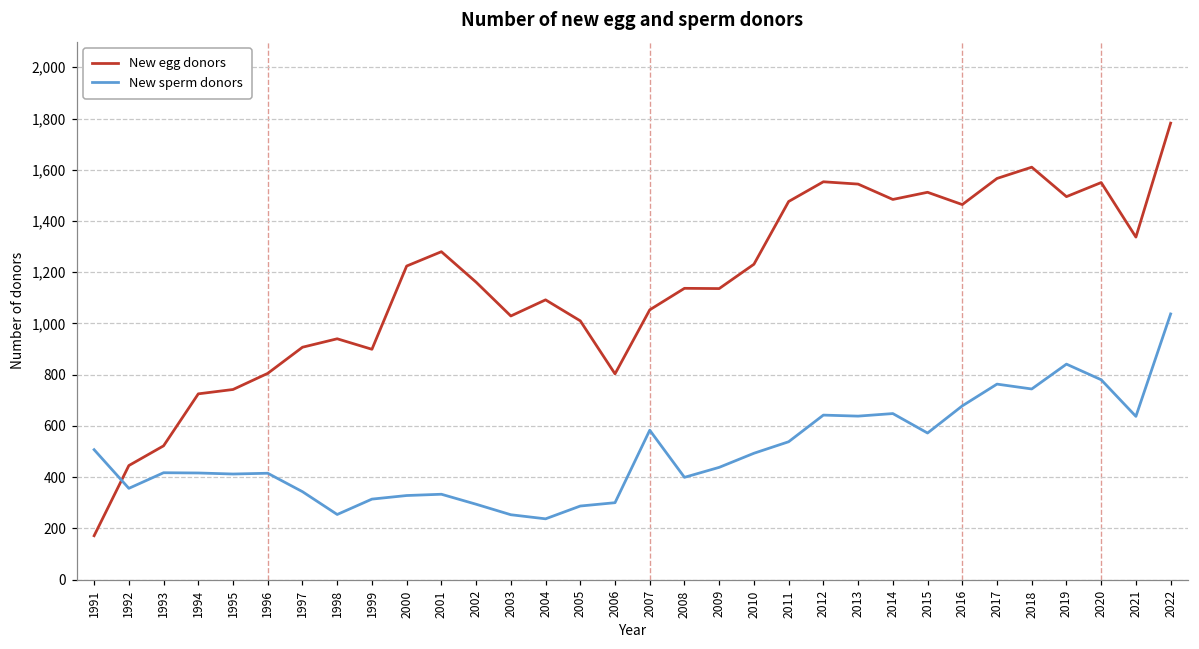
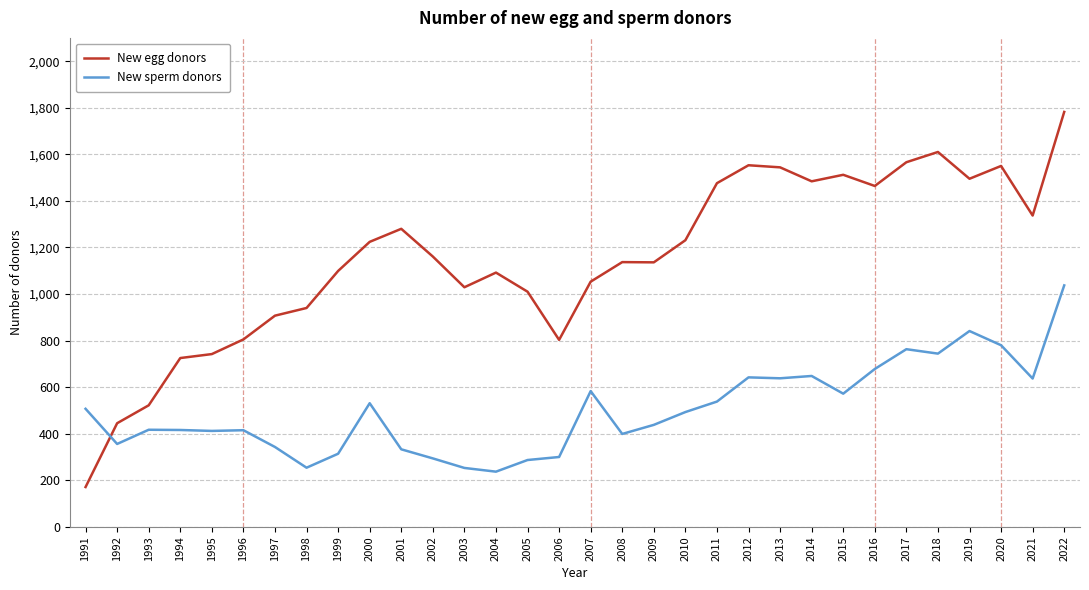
New egg donors, 1999: 900 -> 1,100
New sperm donors, 2000: 330 -> 530
